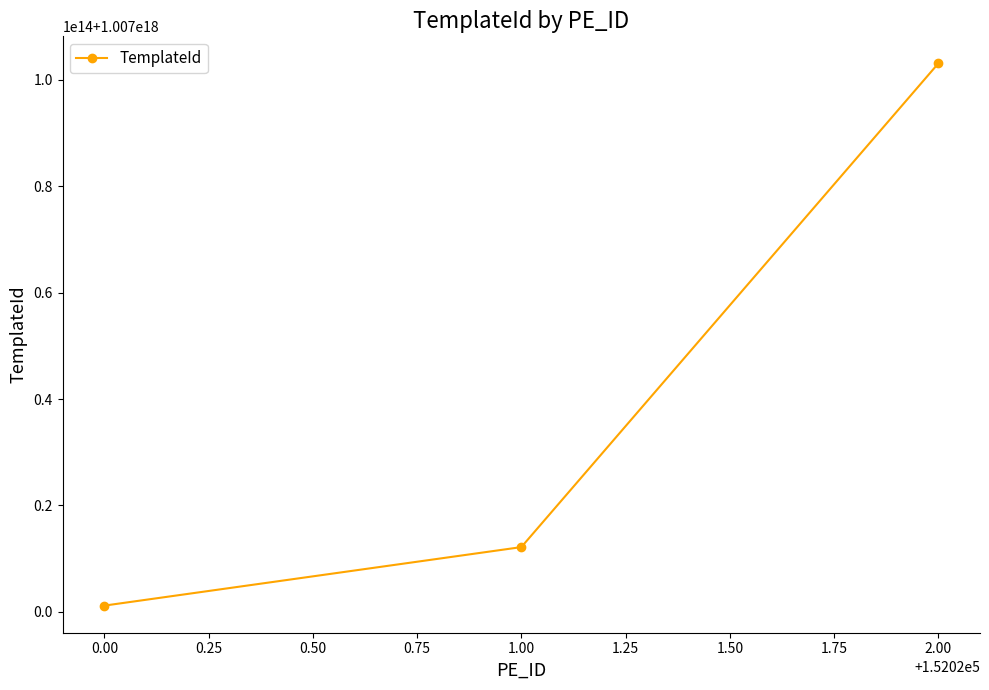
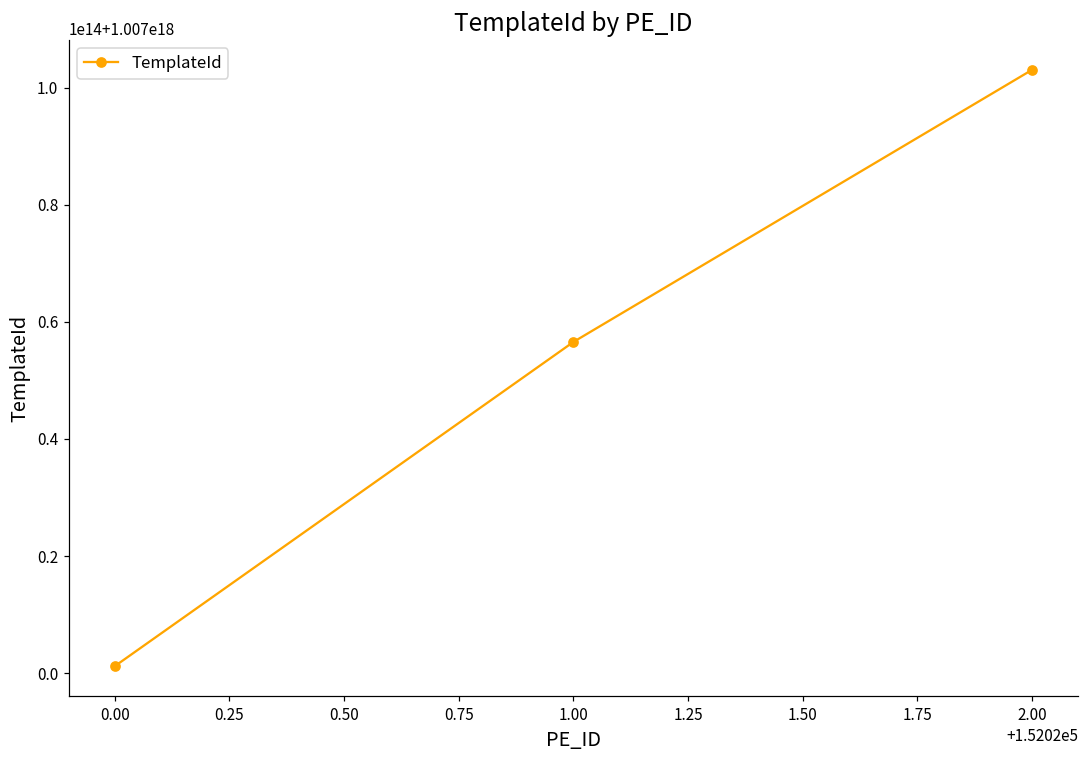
1.00: 1007012000000000000 -> 1007057000000000000
